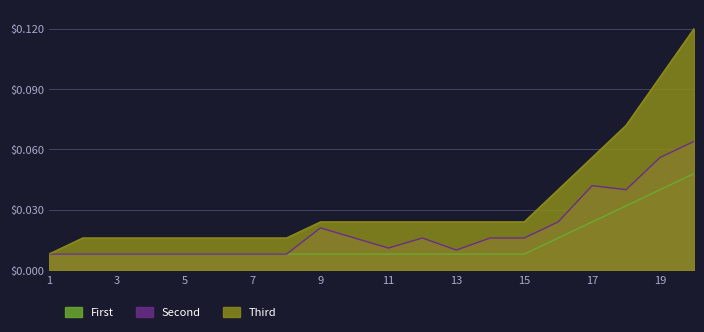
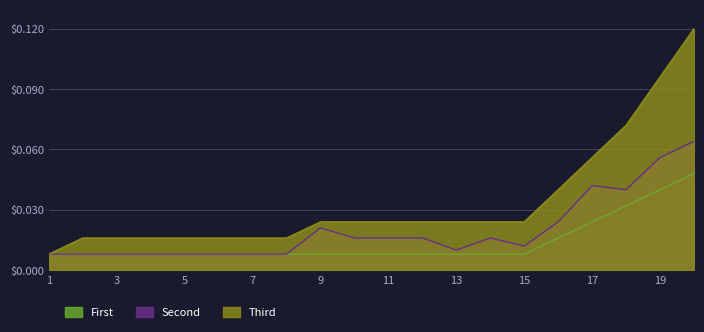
Second, 11: $0.011 -> $0.016
Second, 15: $0.016 -> $0.012
